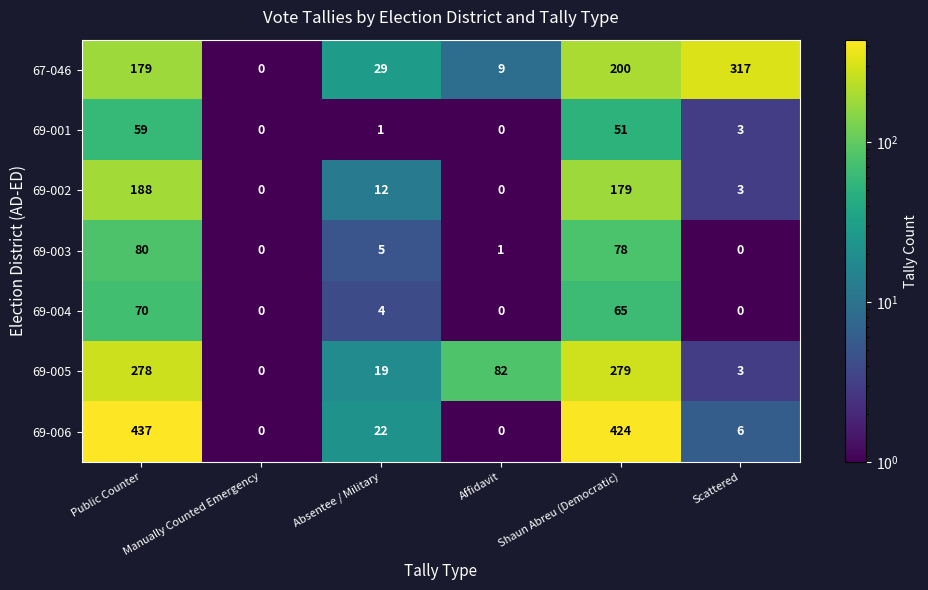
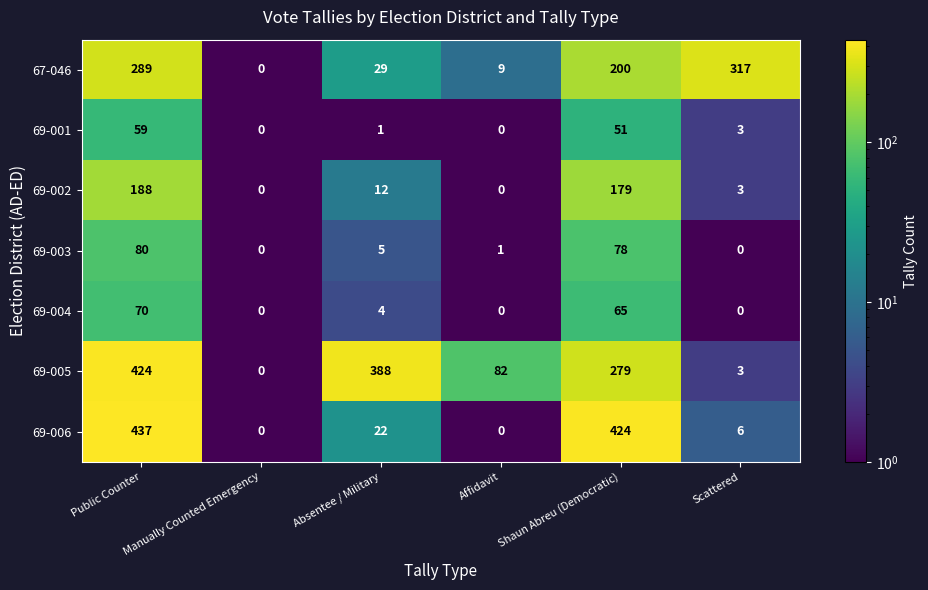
67-046, Public Counter: 179 -> 289
69-005, Public Counter: 278 -> 424
69-005, Absentee / Military: 19 -> 388
